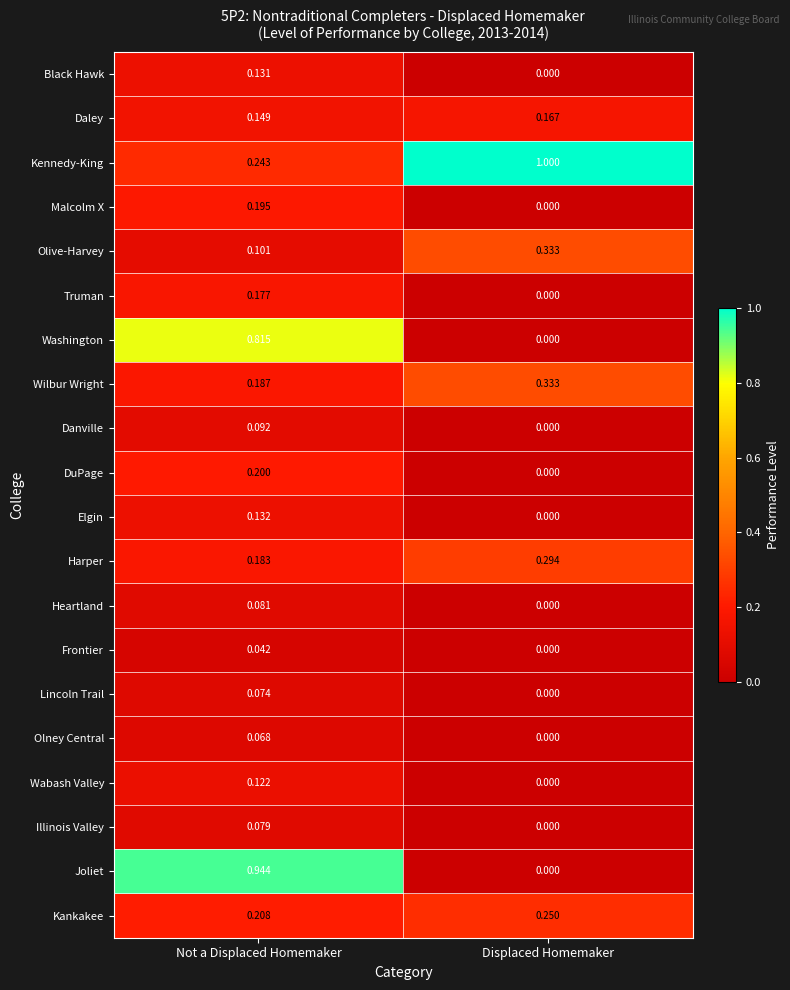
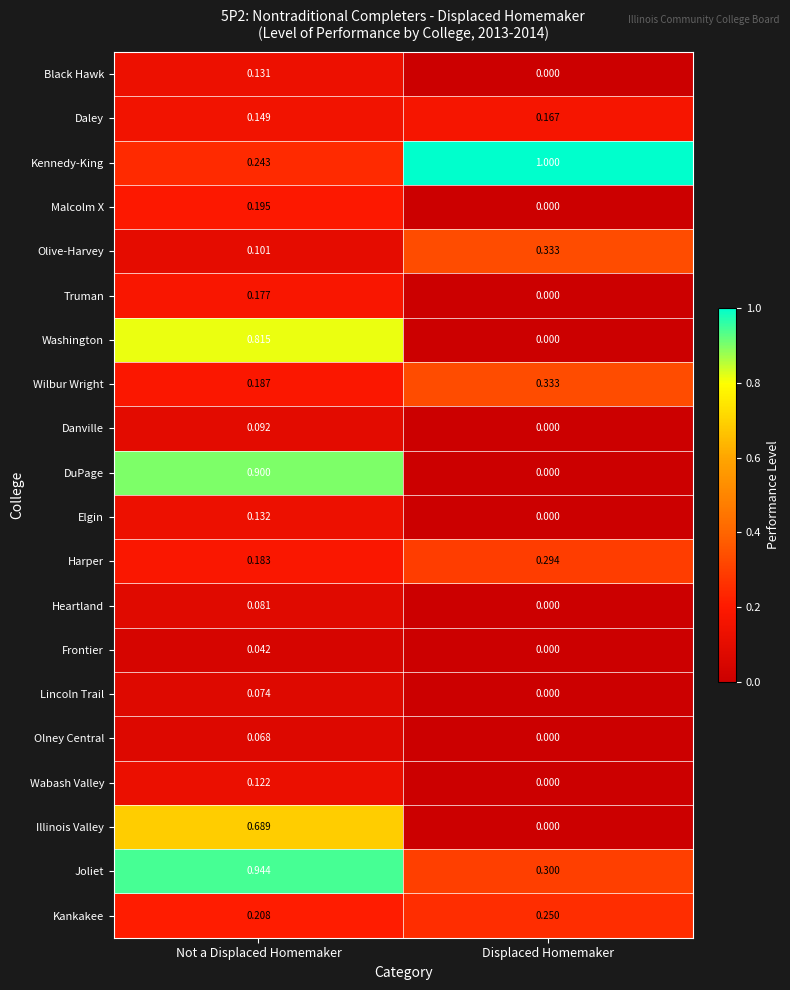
DuPage, Not a Displaced Homemaker: 0.200 -> 0.900
Illinois Valley, Not a Displaced Homemaker: 0.079 -> 0.689
Joliet, Displaced Homemaker: 0.000 -> 0.300
